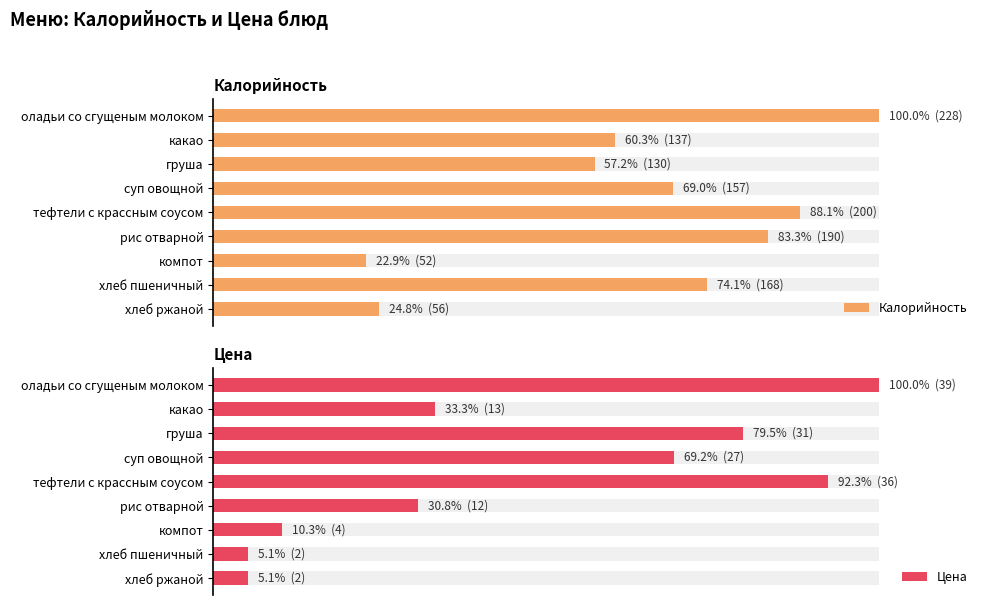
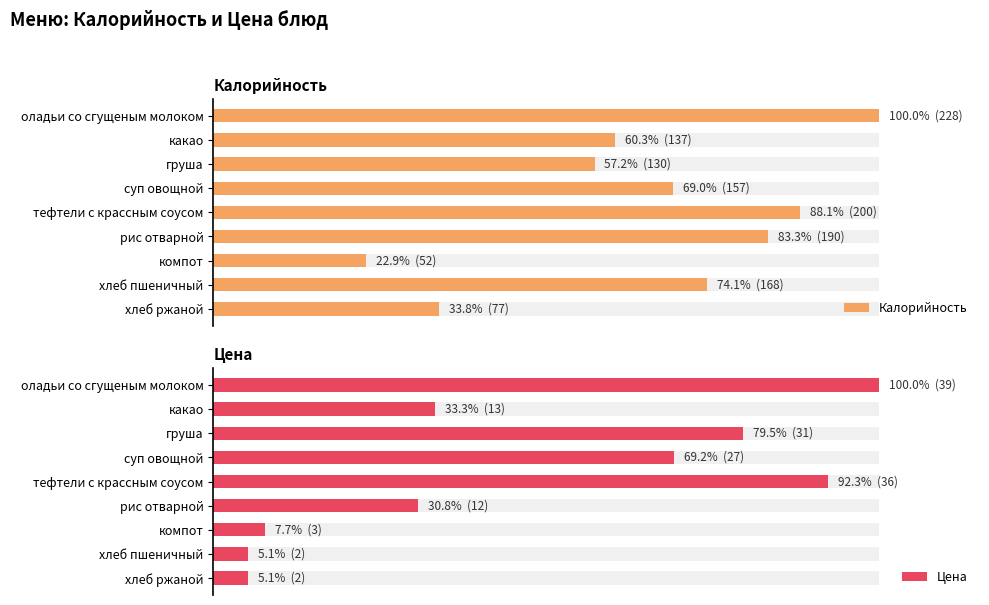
Калорийность, Калорийность, хлеб ржаной: 24.8% (56) -> 33.8% (77)
Цена, Цена, компот: 10.3% (4) -> 7.7% (3)
